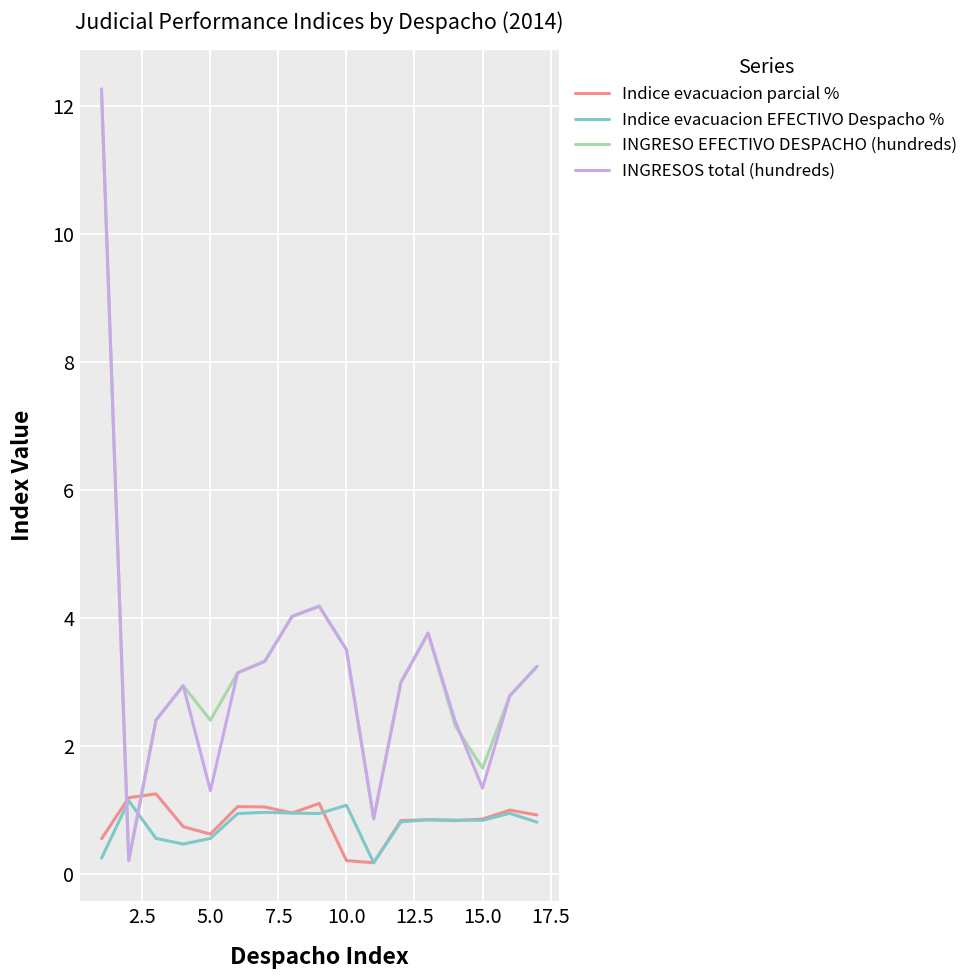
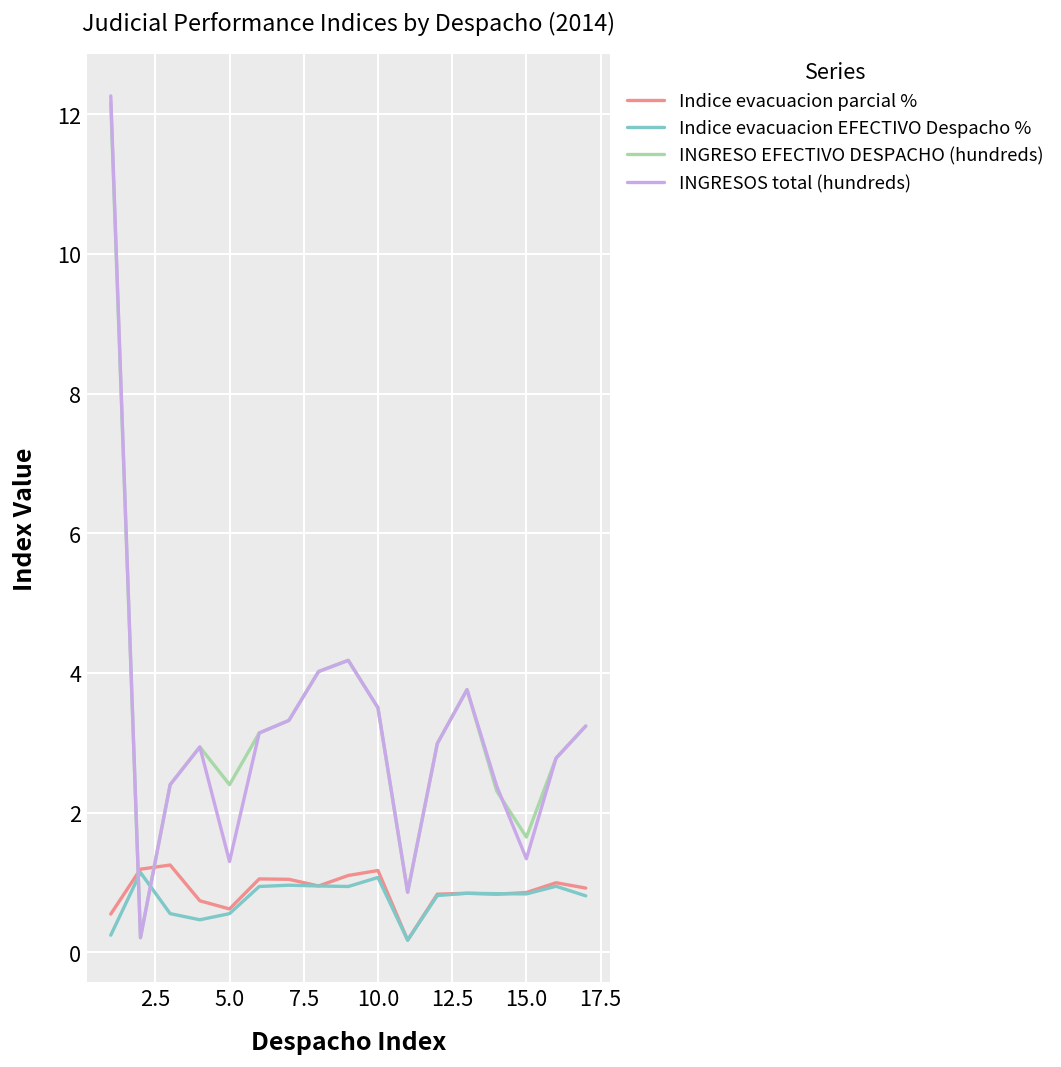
Indice evacuacion parcial %, 10.0: 0.2 -> 1.2
